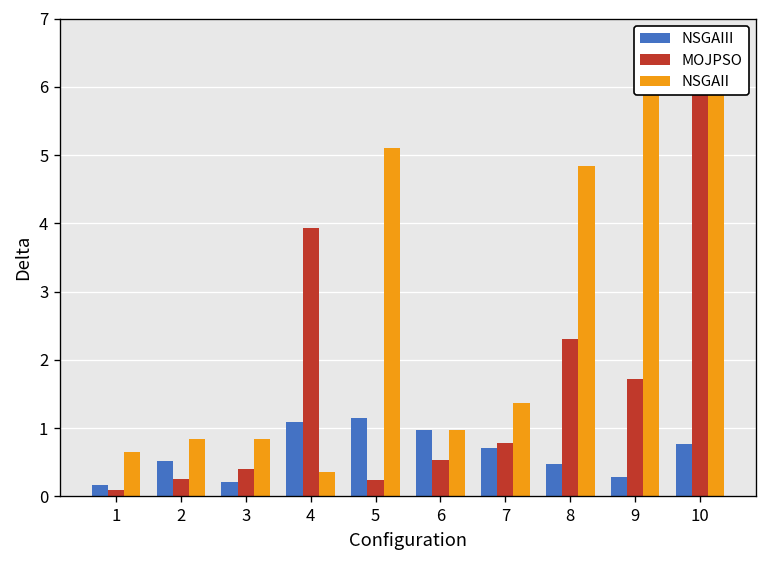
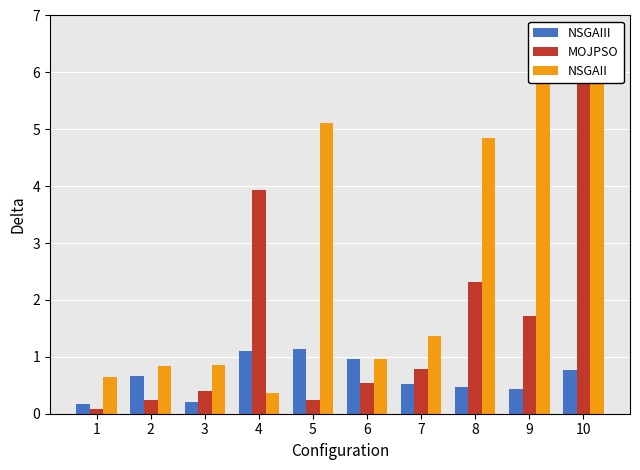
NSGAIII, 2: 0.5 -> 0.7
NSGAIII, 7: 0.7 -> 0.5
NSGAIII, 9: 0.3 -> 0.4
